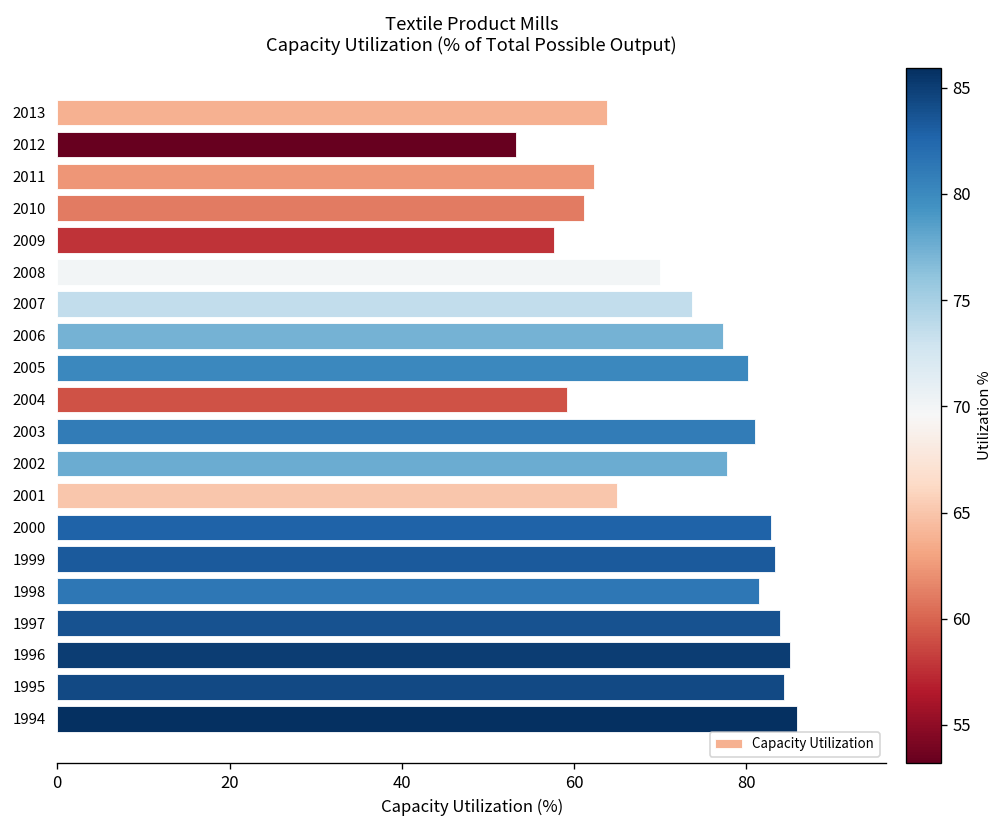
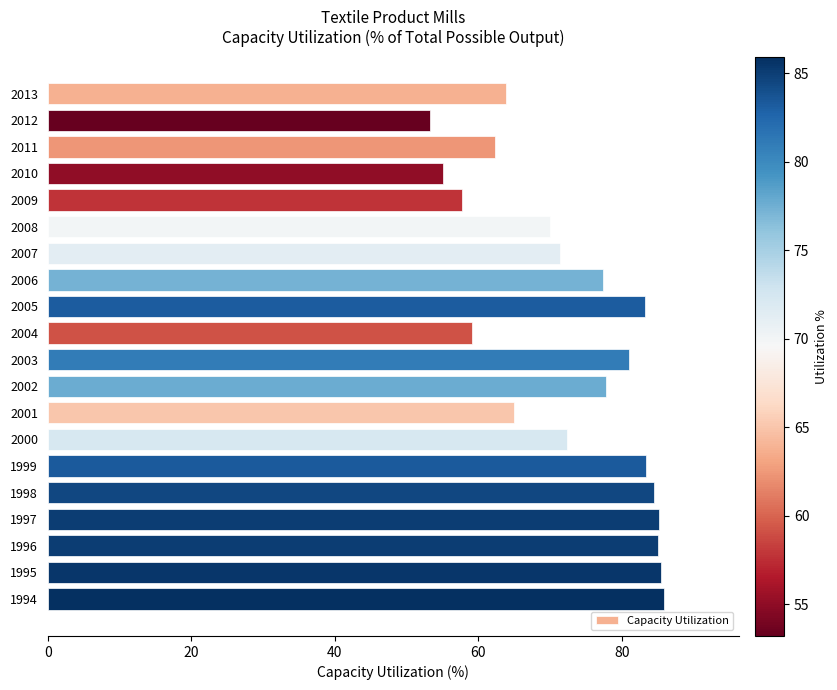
2010: 61 -> 55
2007: 74 -> 71
2005: 80 -> 83
2000: 83 -> 72
1998: 81 -> 84
1997: 84 -> 85
1995: 84 -> 85
